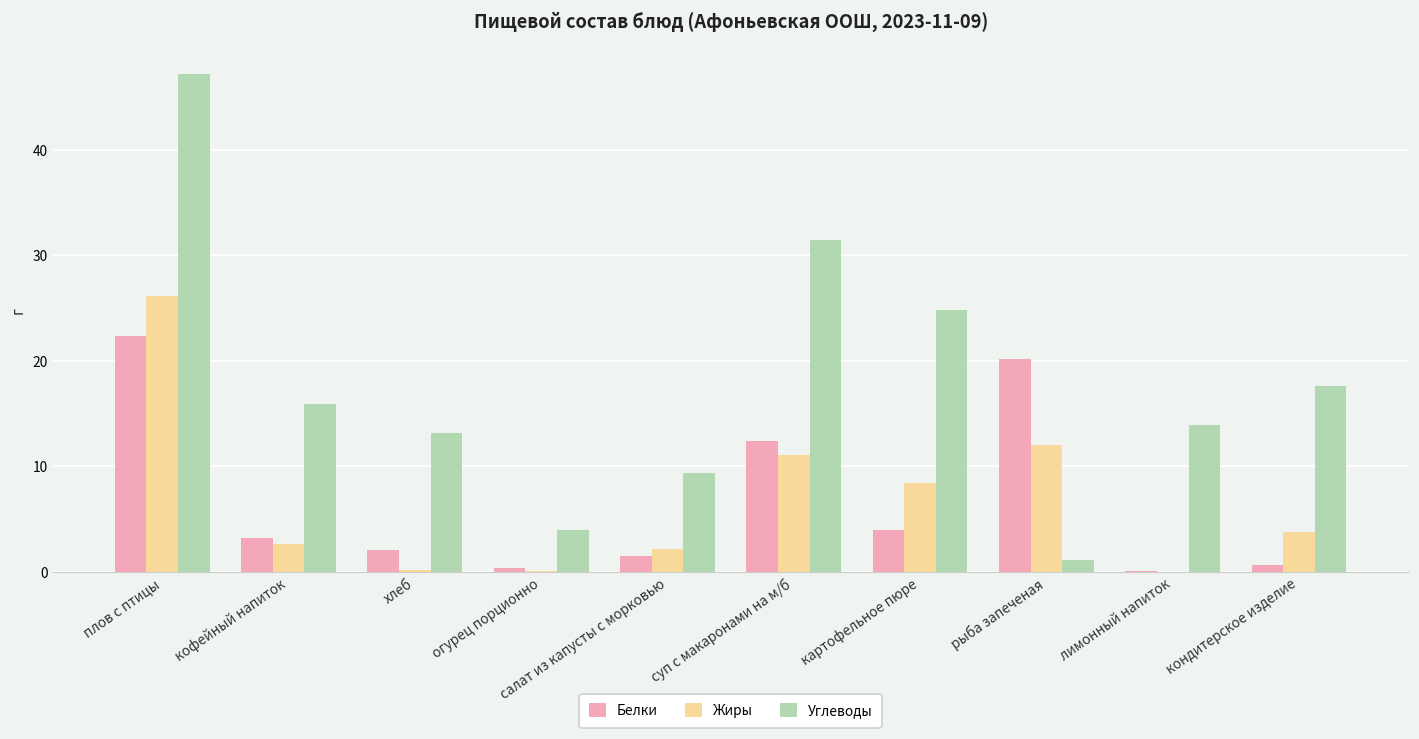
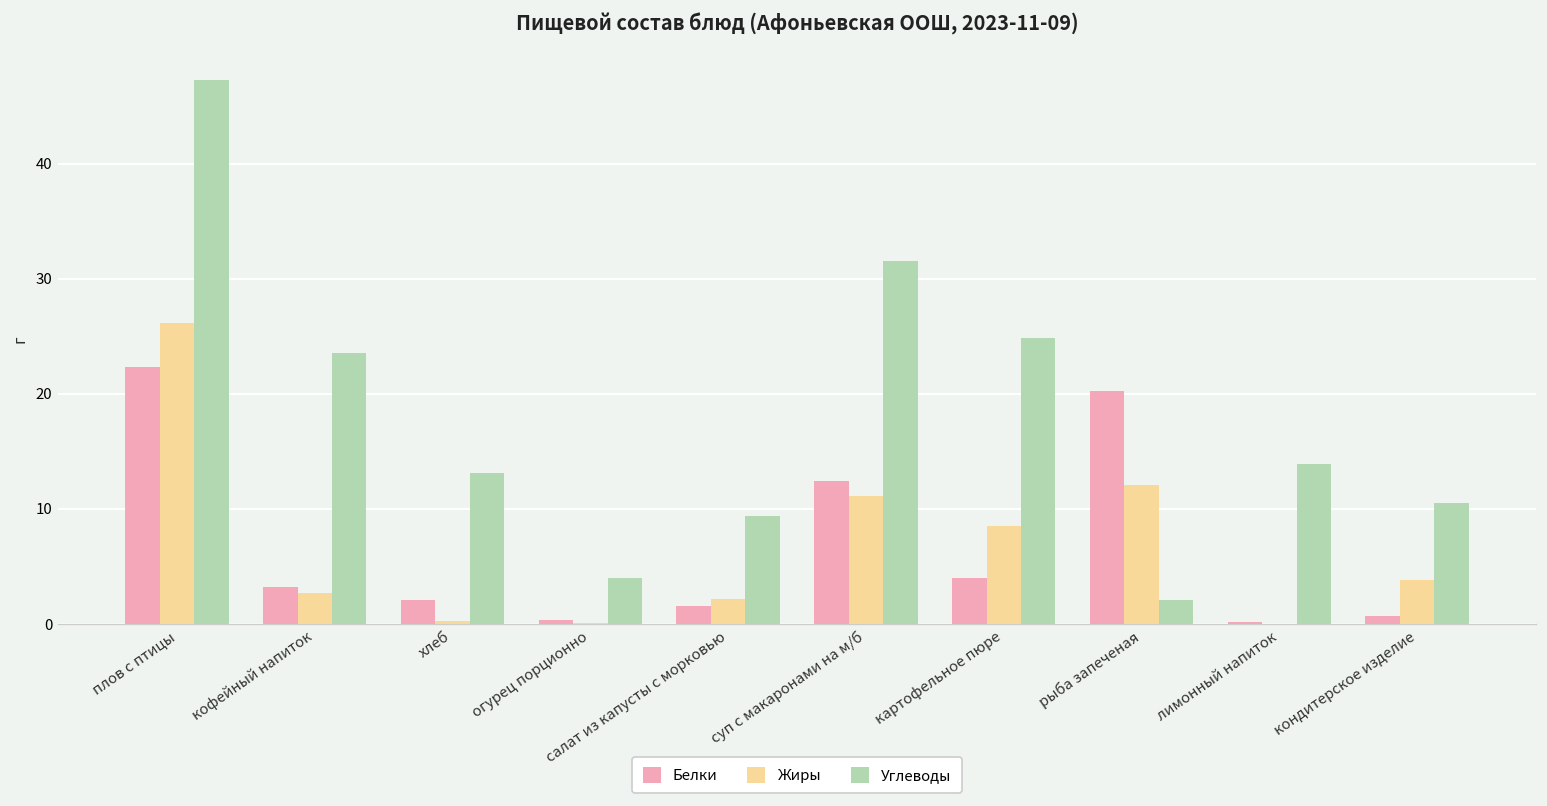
Углеводы, кофейный напиток: 16 -> 24
Углеводы, рыба запеченая: 1 -> 2
Углеводы, кондитерское изделие: 18 -> 11
